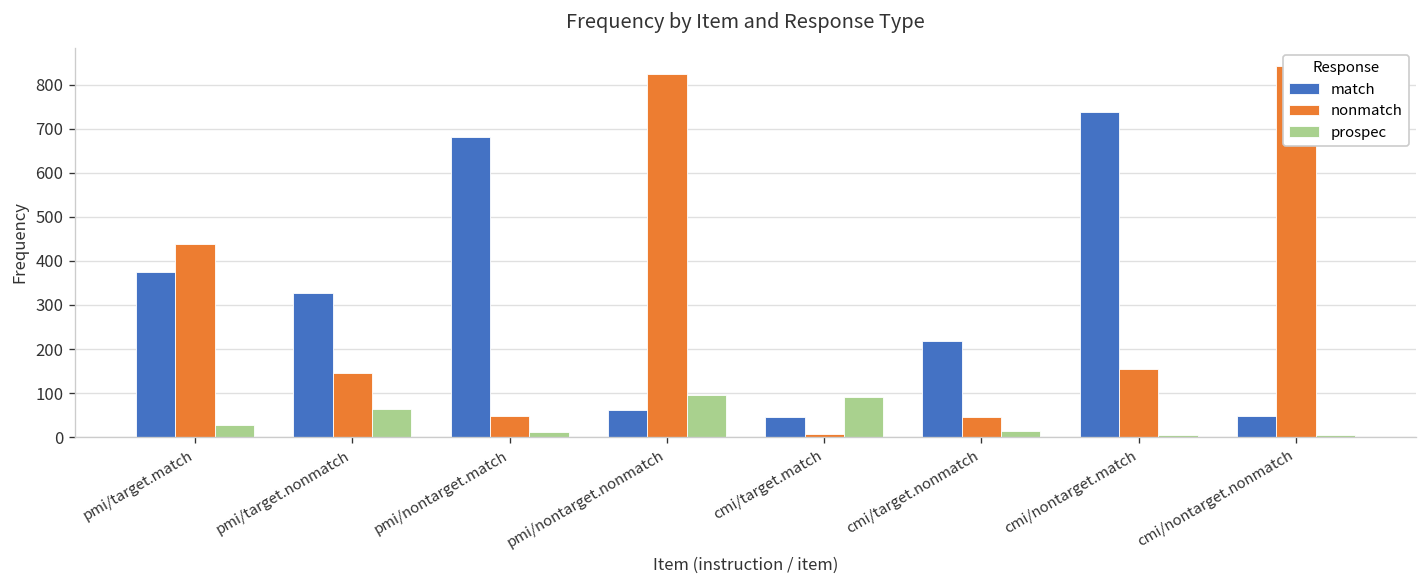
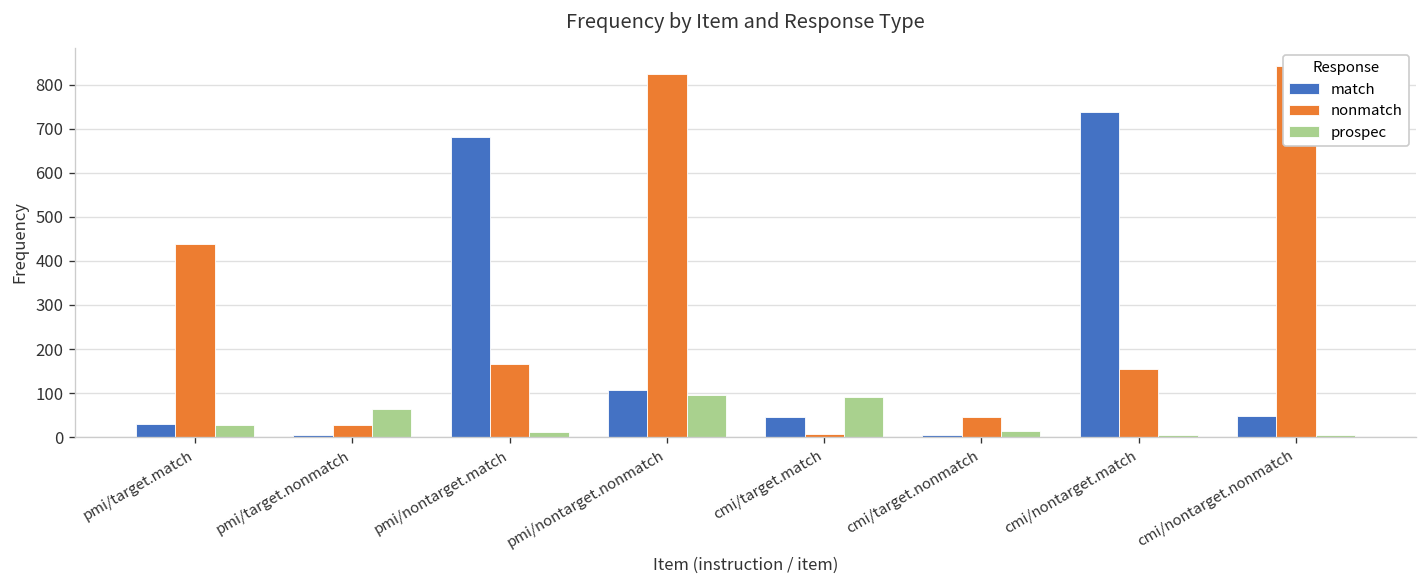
match, pmi/target.match: 370 -> 30
match, pmi/target.nonmatch: 330 -> 0
nonmatch, pmi/target.nonmatch: 150 -> 30
nonmatch, pmi/nontarget.match: 50 -> 170
match, pmi/nontarget.nonmatch: 60 -> 110
match, cmi/target.nonmatch: 220 -> 10
